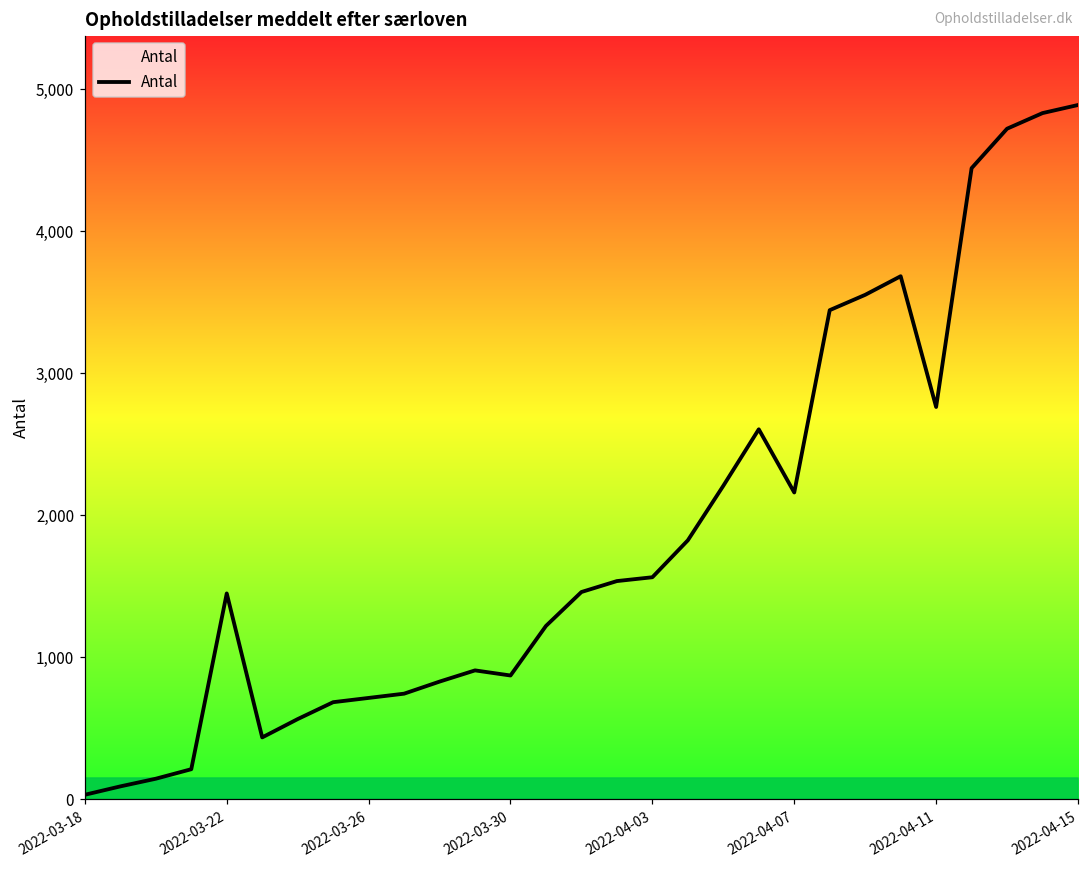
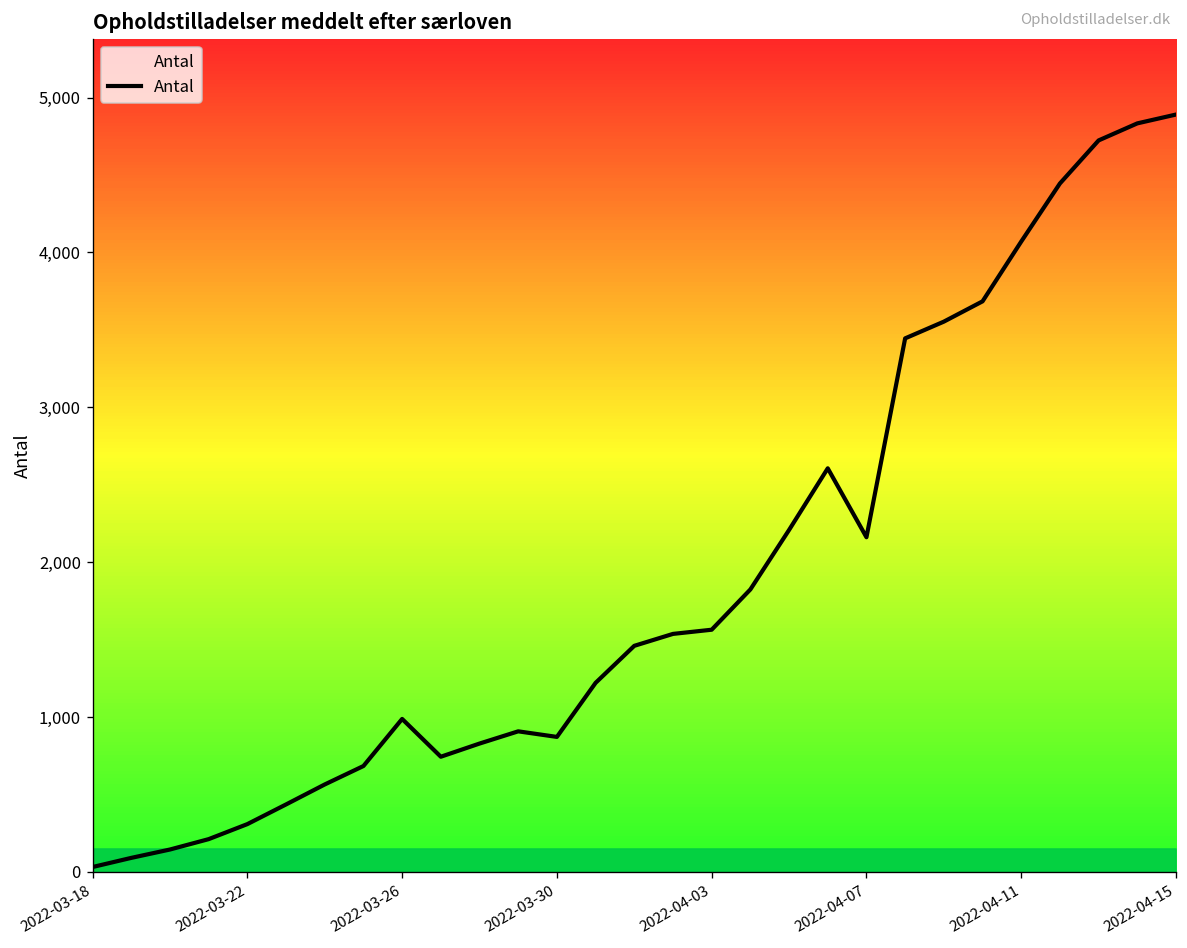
Antal, 2022-03-22: 1,450 -> 310
Antal, 2022-03-26: 710 -> 990
Antal, 2022-04-11: 2,760 -> 4,070
